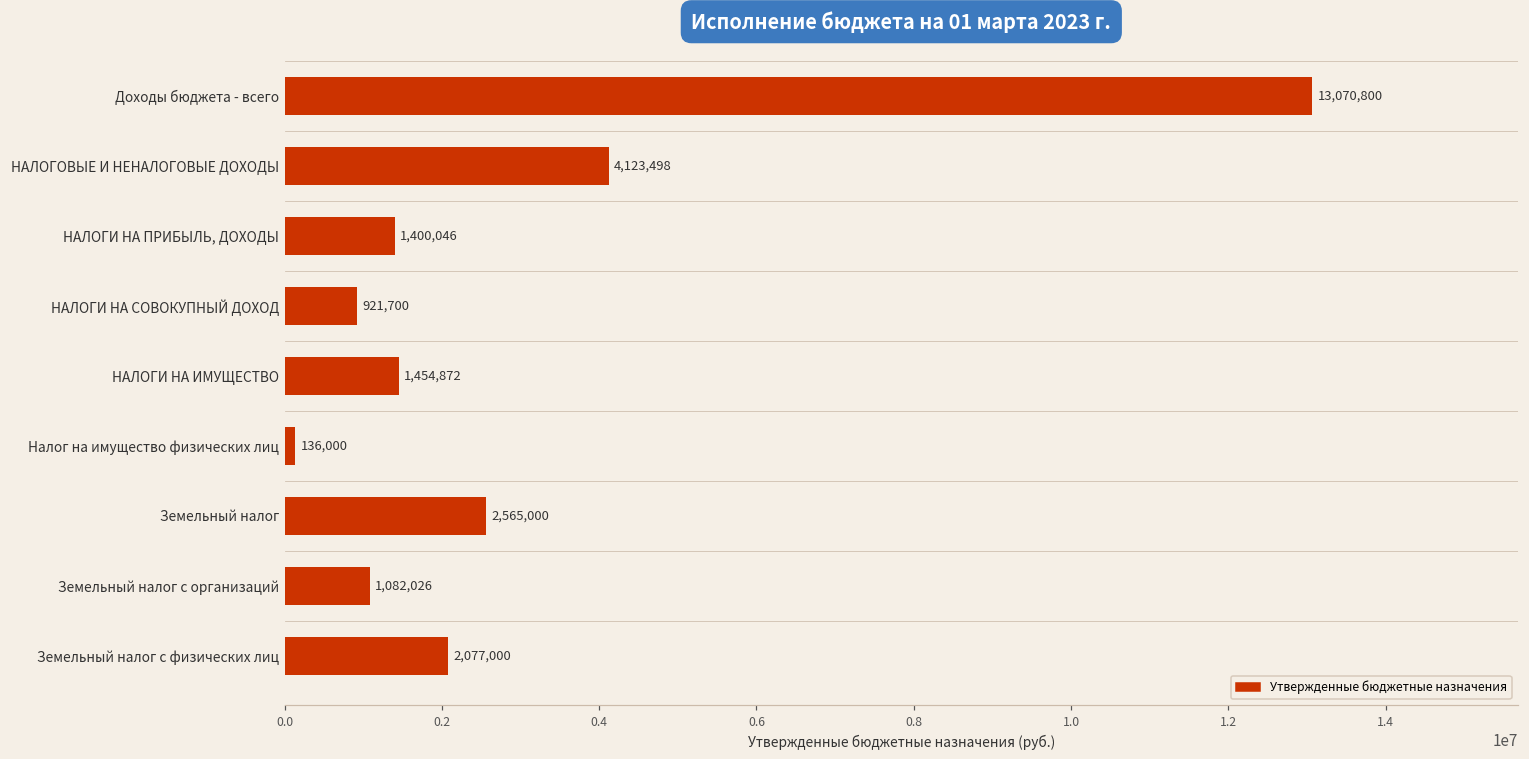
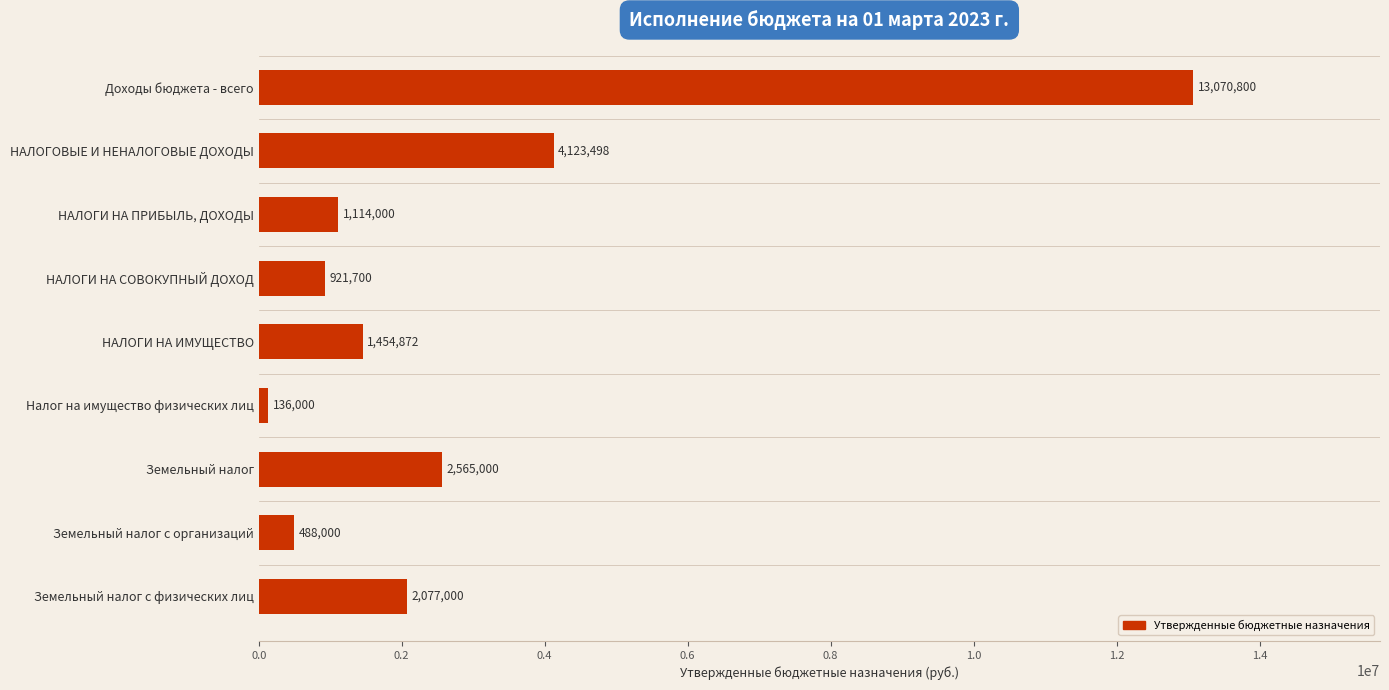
НАЛОГИ НА ПРИБЫЛЬ, ДОХОДЫ: 1,400,046 -> 1,114,000
Земельный налог с организаций: 1,082,026 -> 488,000
